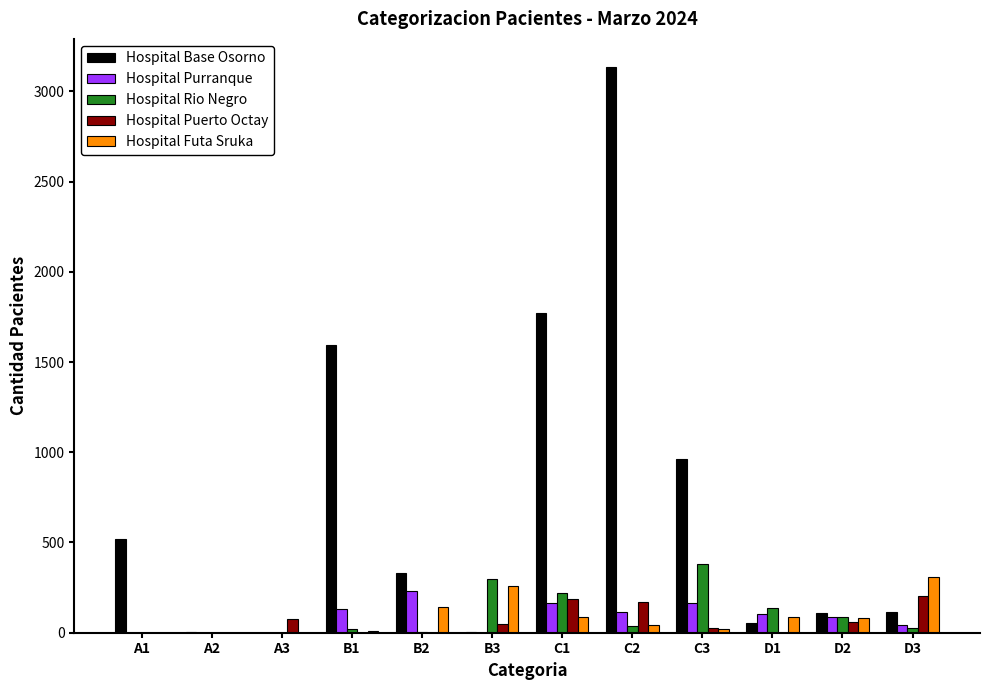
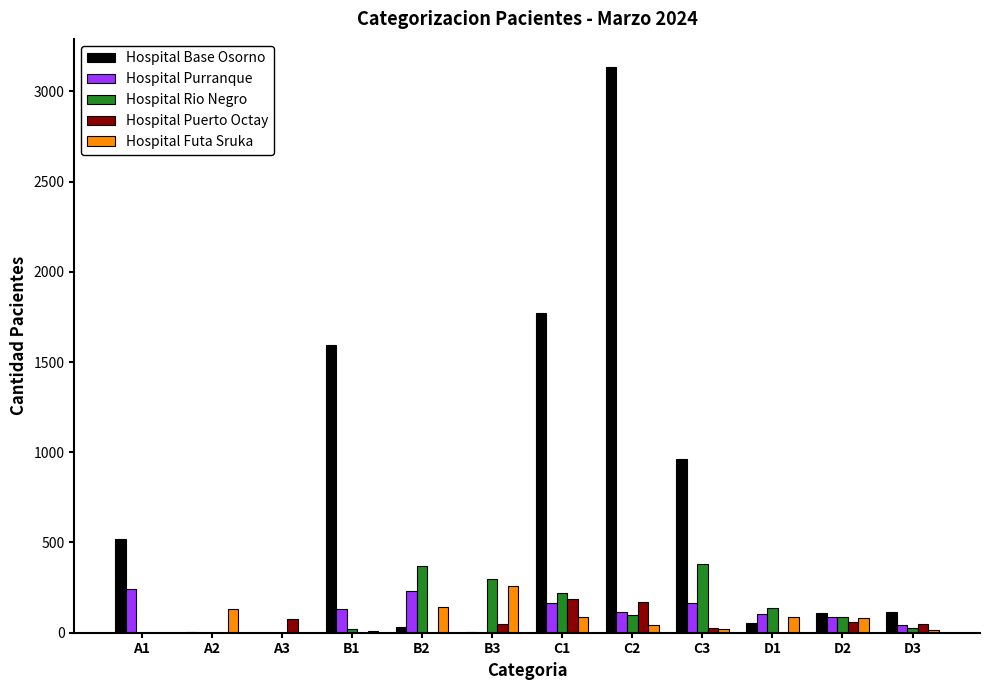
Hospital Purranque, A1: 0 -> 240
Hospital Futa Sruka, A2: 0 -> 130
Hospital Base Osorno, B2: 330 -> 30
Hospital Rio Negro, B2: 10 -> 370
Hospital Rio Negro, C2: 40 -> 100
Hospital Puerto Octay, D3: 210 -> 50
Hospital Futa Sruka, D3: 310 -> 10
